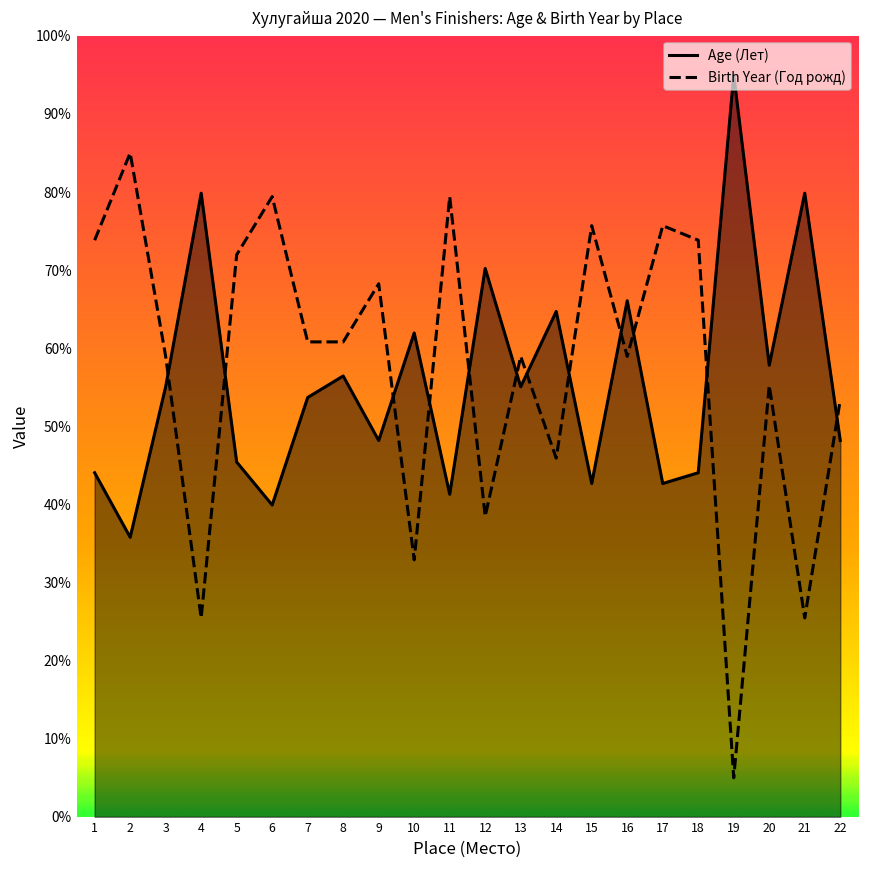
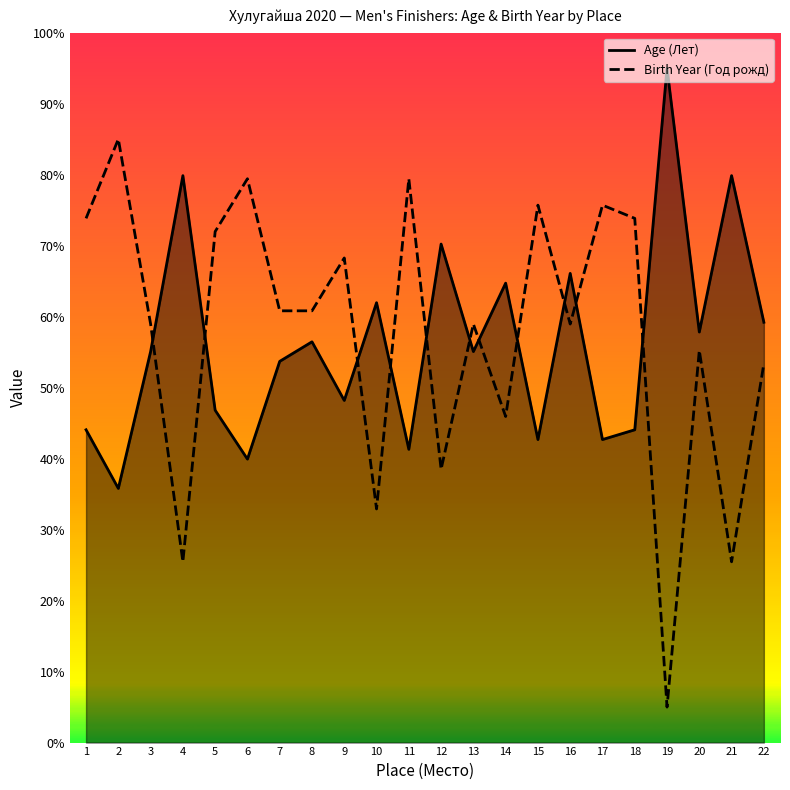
Age (Лет), 5: 45% -> 47%
Age (Лет), 22: 48% -> 59%
